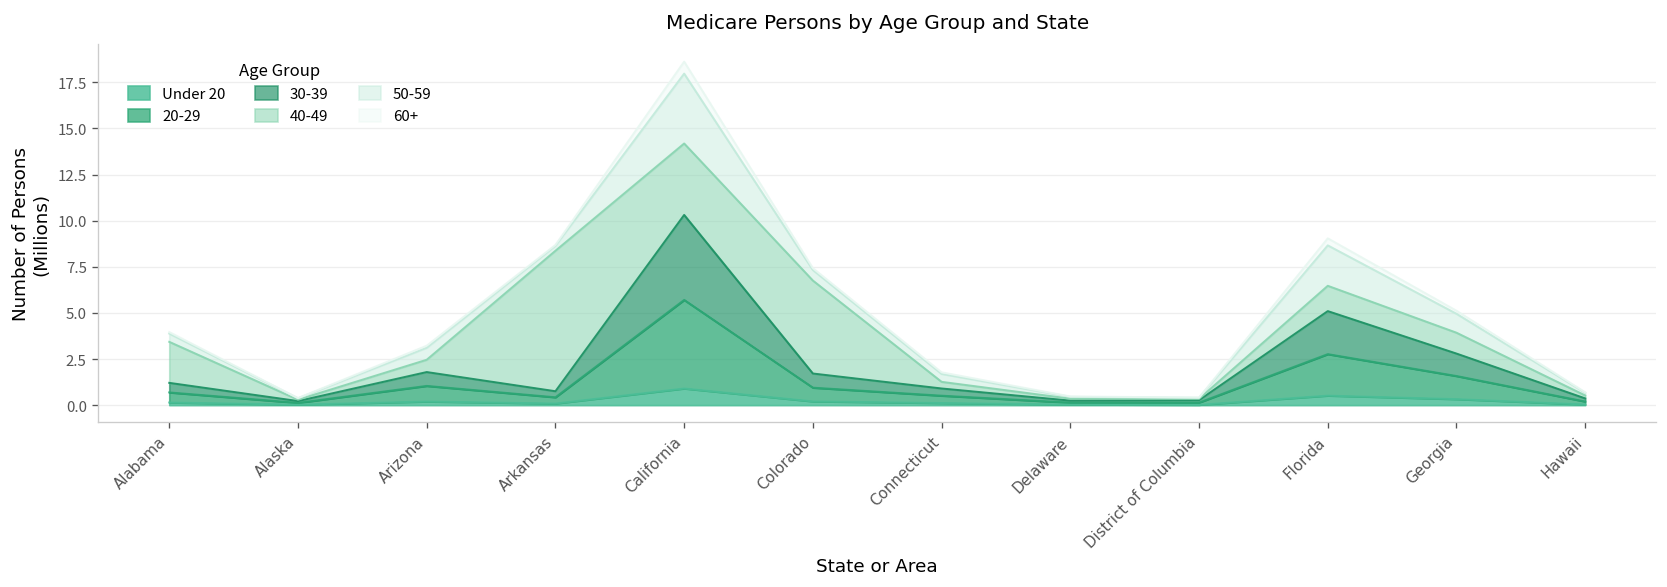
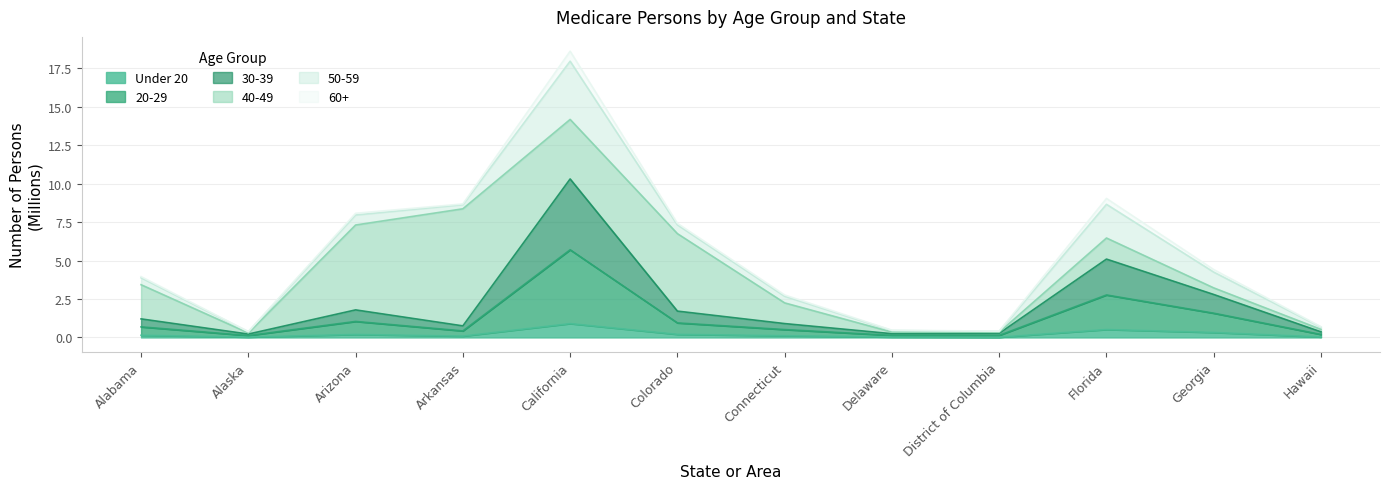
40-49, Arizona: 0.7 -> 5.5
40-49, Connecticut: 0.4 -> 1.3
40-49, Georgia: 1.1 -> 0.4
